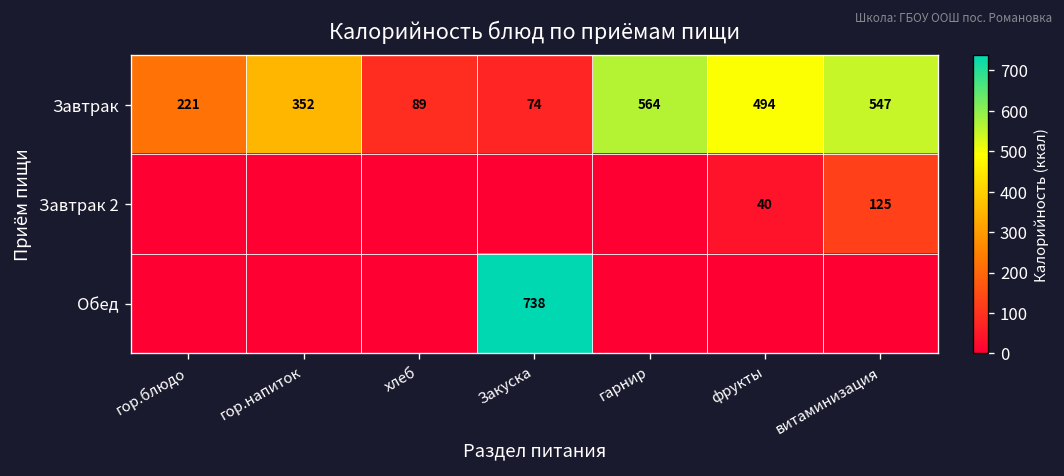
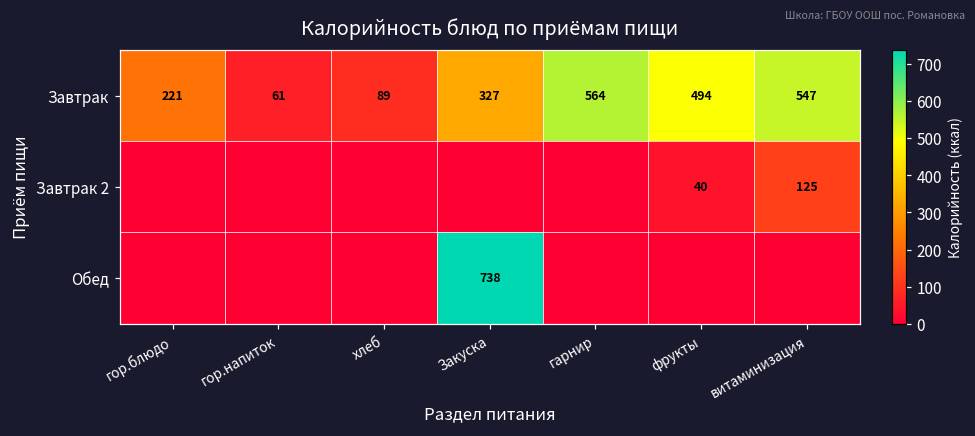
Завтрак, гор.напиток: 352 -> 61
Завтрак, Закуска: 74 -> 327
